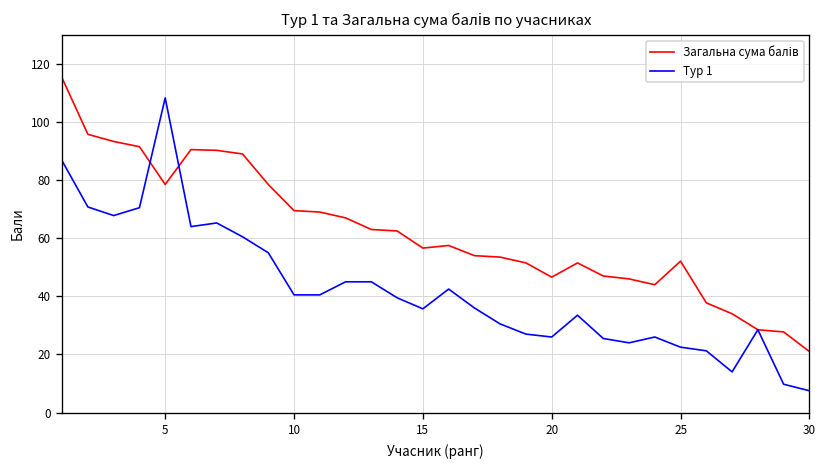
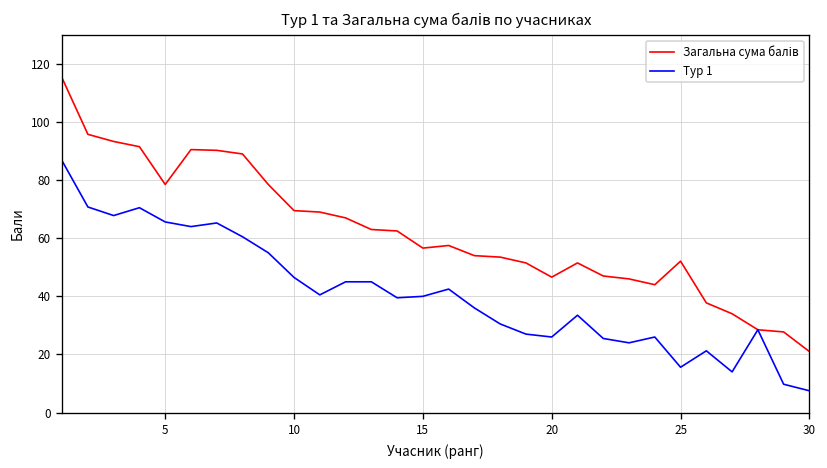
Тур 1, 5: 108 -> 66
Тур 1, 10: 41 -> 47
Тур 1, 15: 36 -> 40
Тур 1, 25: 23 -> 16
